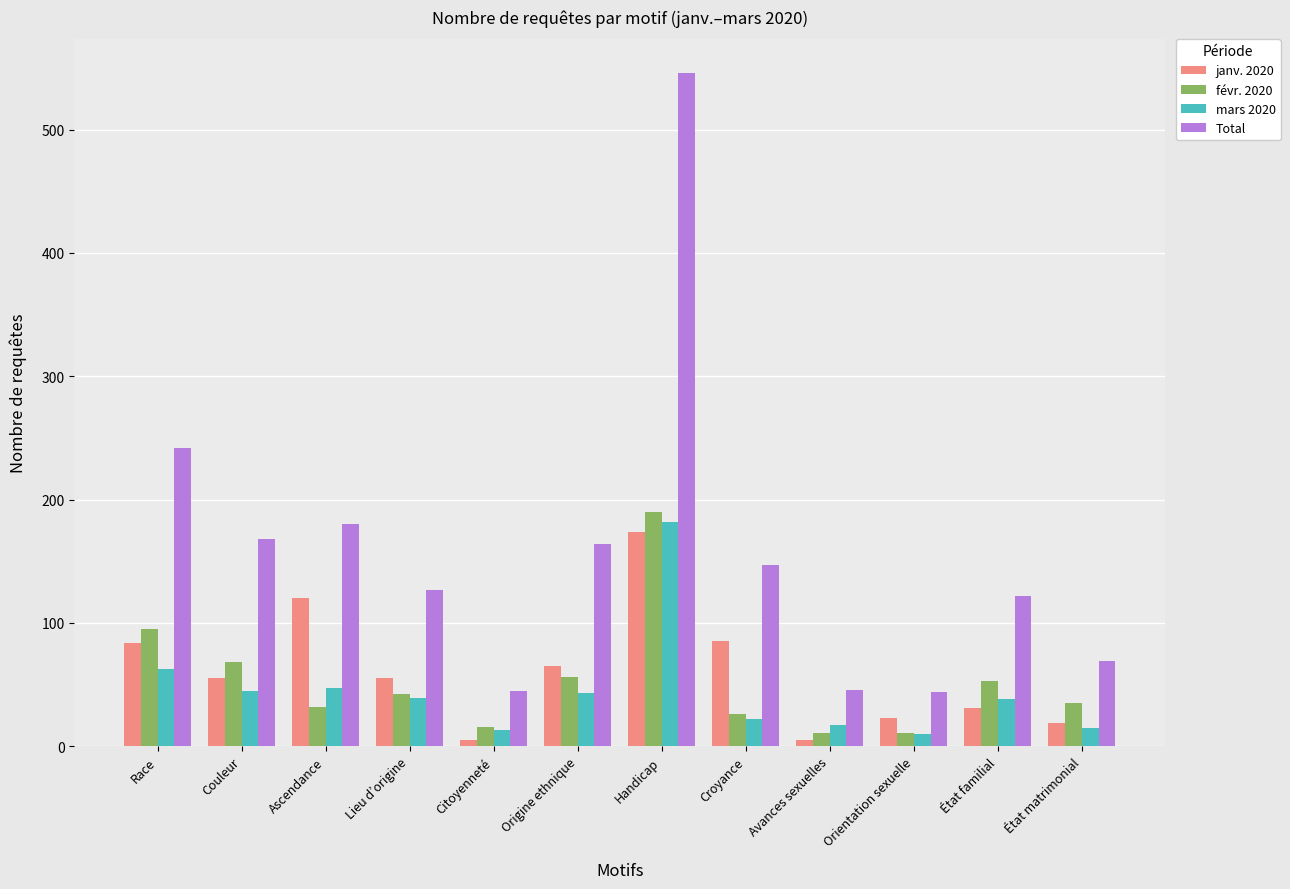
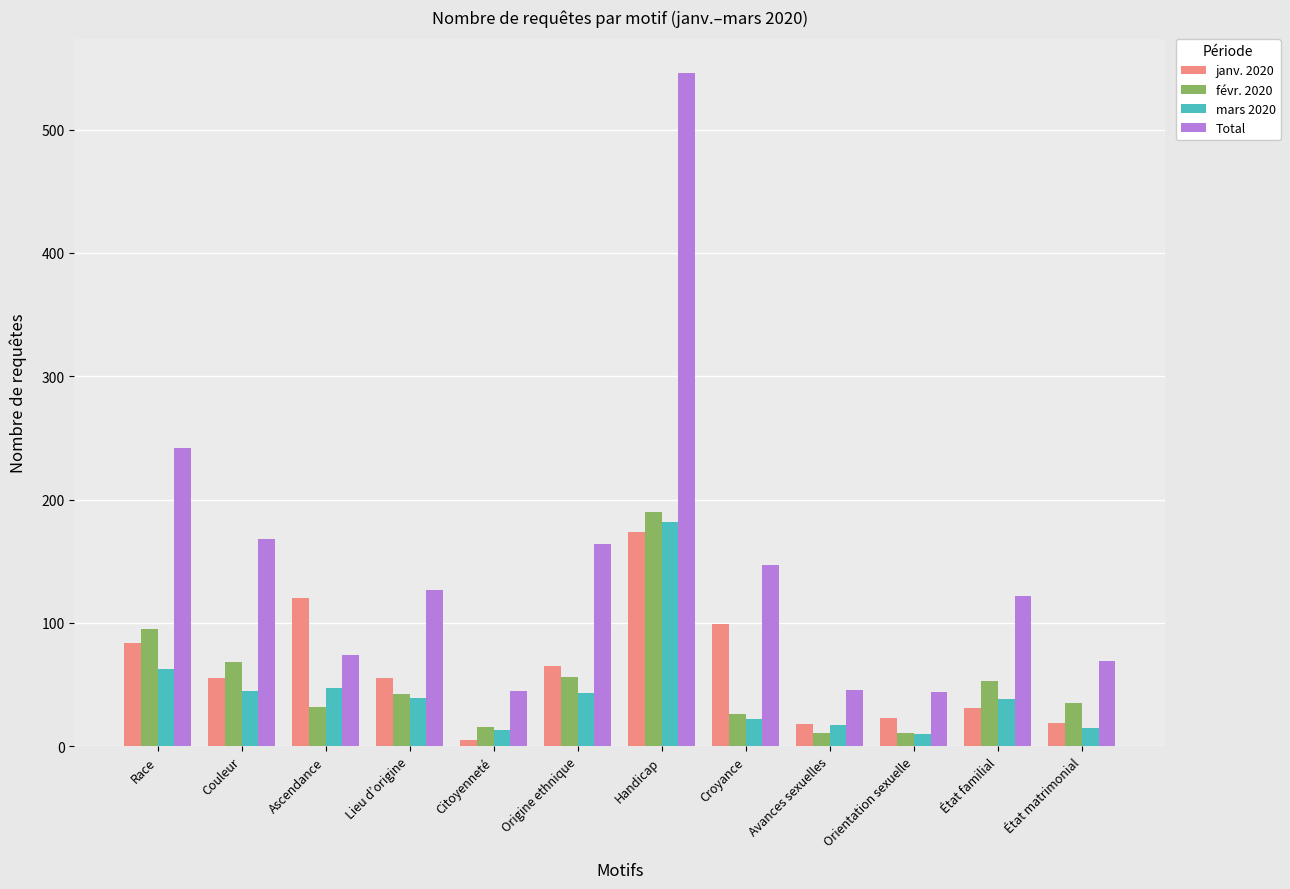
Total, Ascendance: 180 -> 74
janv. 2020, Croyance: 85 -> 99
janv. 2020, Avances sexuelles: 5 -> 18
